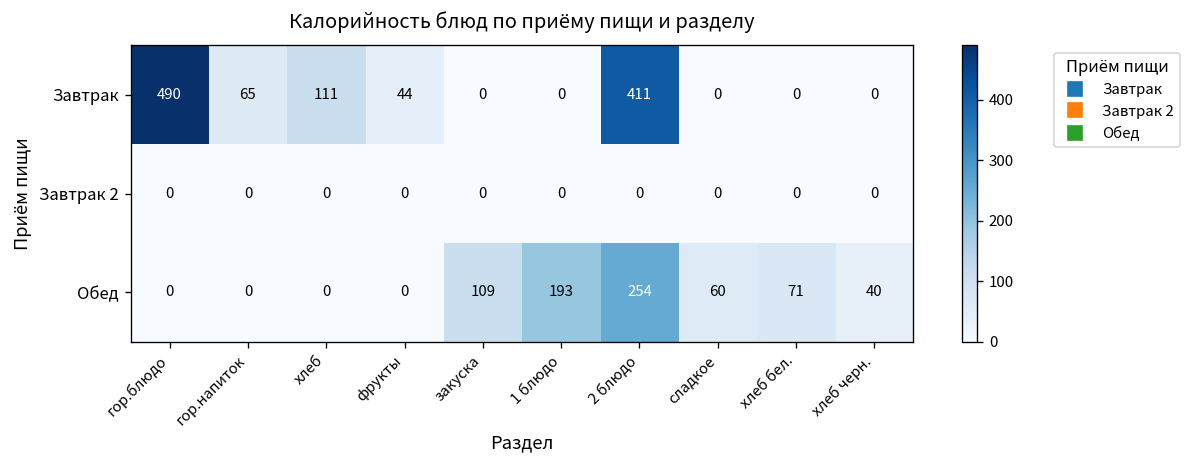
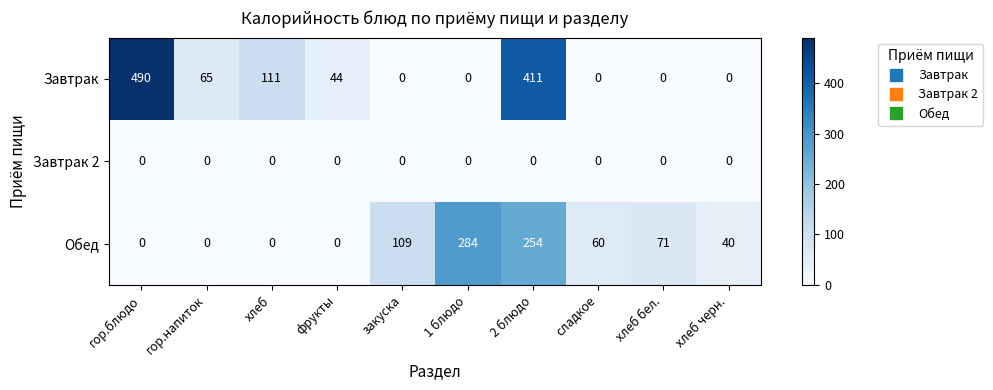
Обед, 1 блюдо: 193 -> 284
